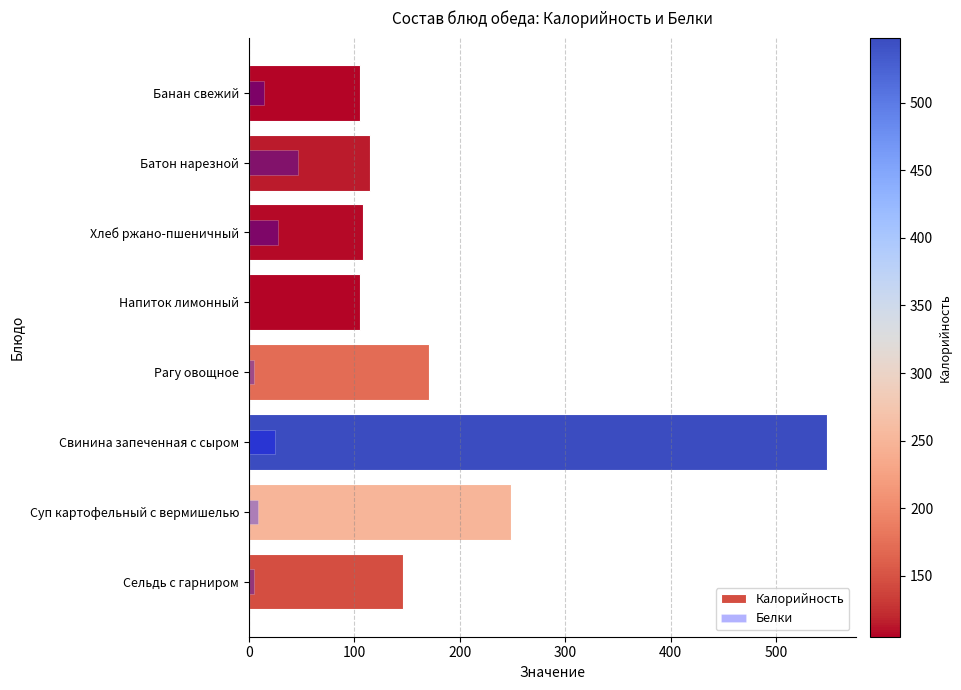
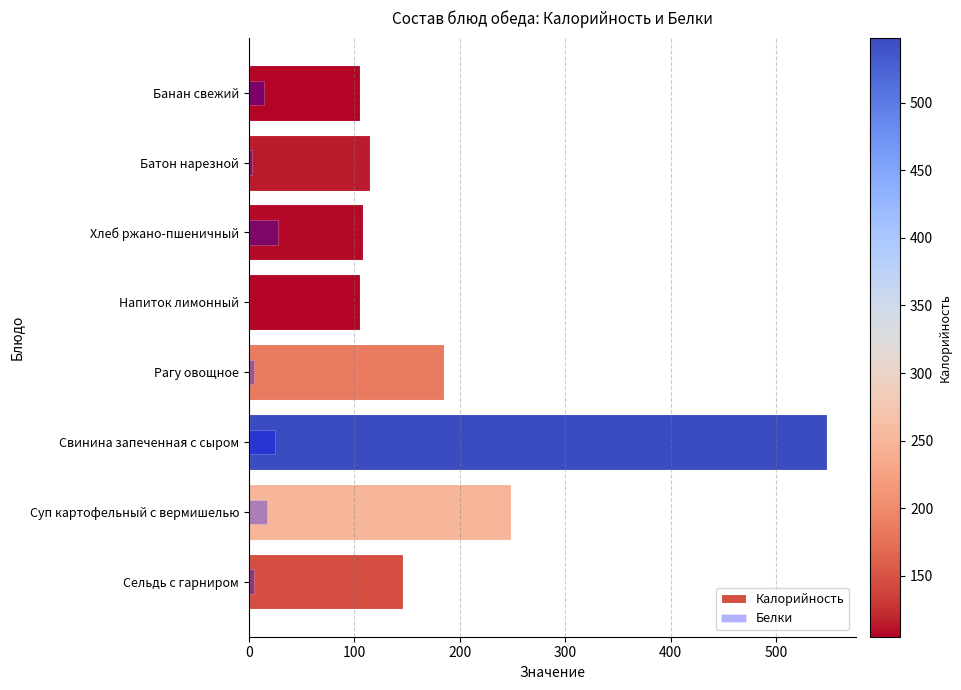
Белки, Батон нарезной: 47 -> 3
Калорийность, Рагу овощное: 171 -> 185
Белки, Суп картофельный с вермишелью: 9 -> 17
